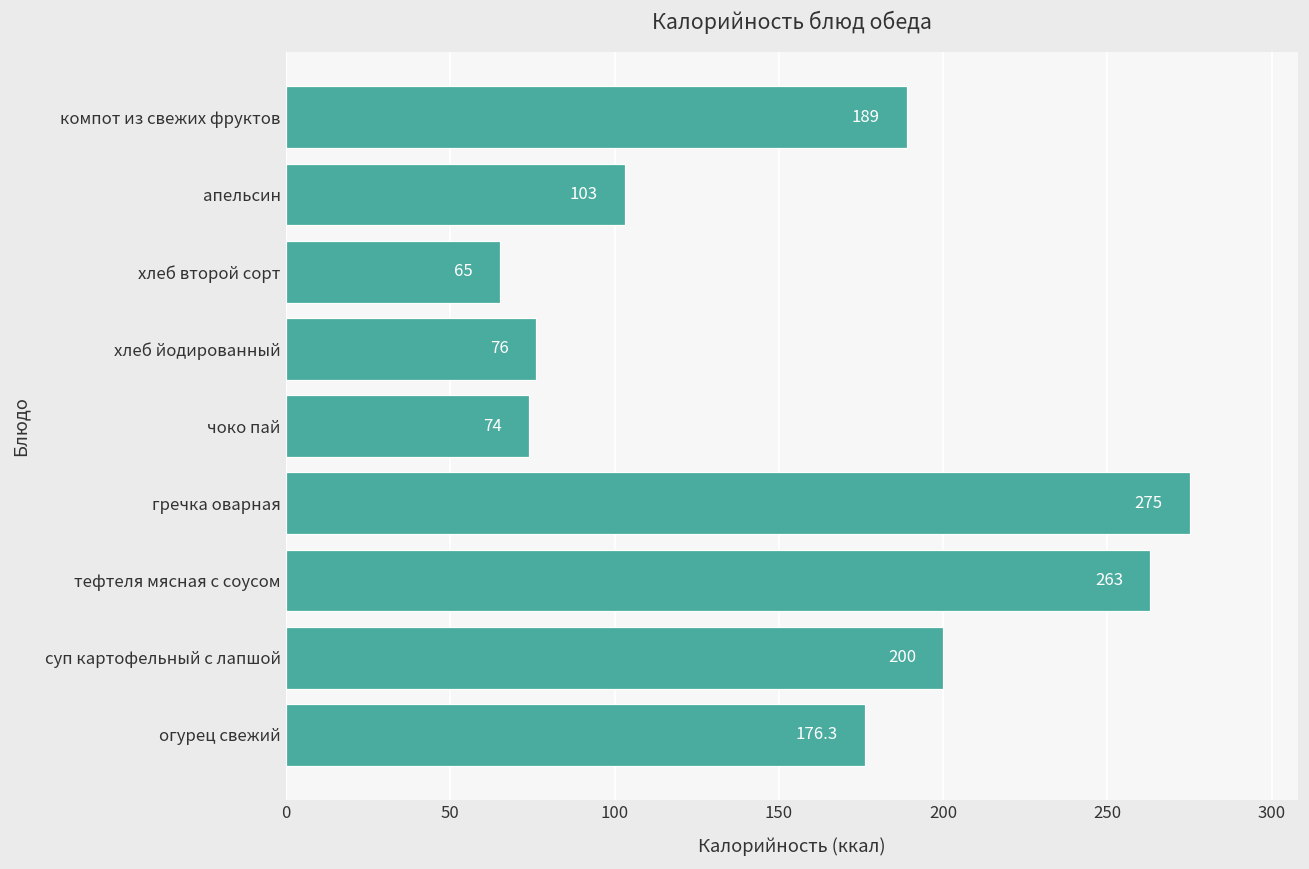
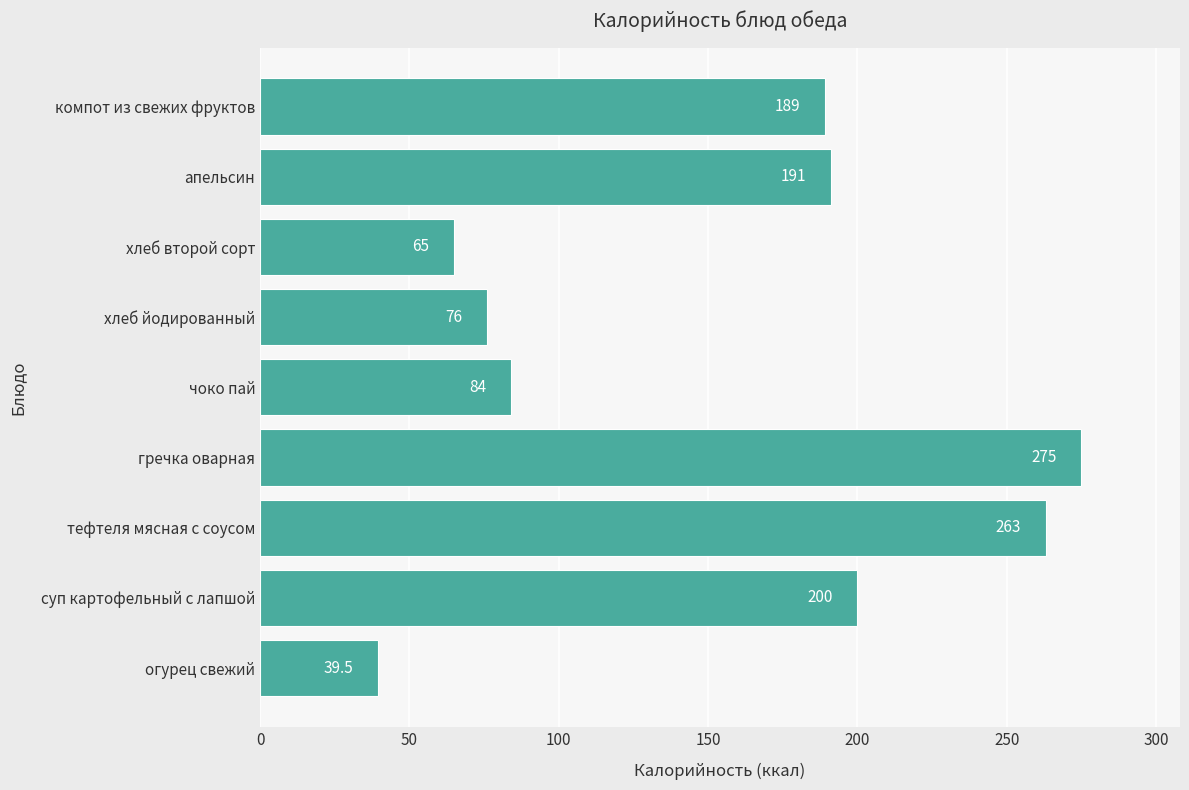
апельсин: 103 -> 191
чоко пай: 74 -> 84
огурец свежий: 176.3 -> 39.5
